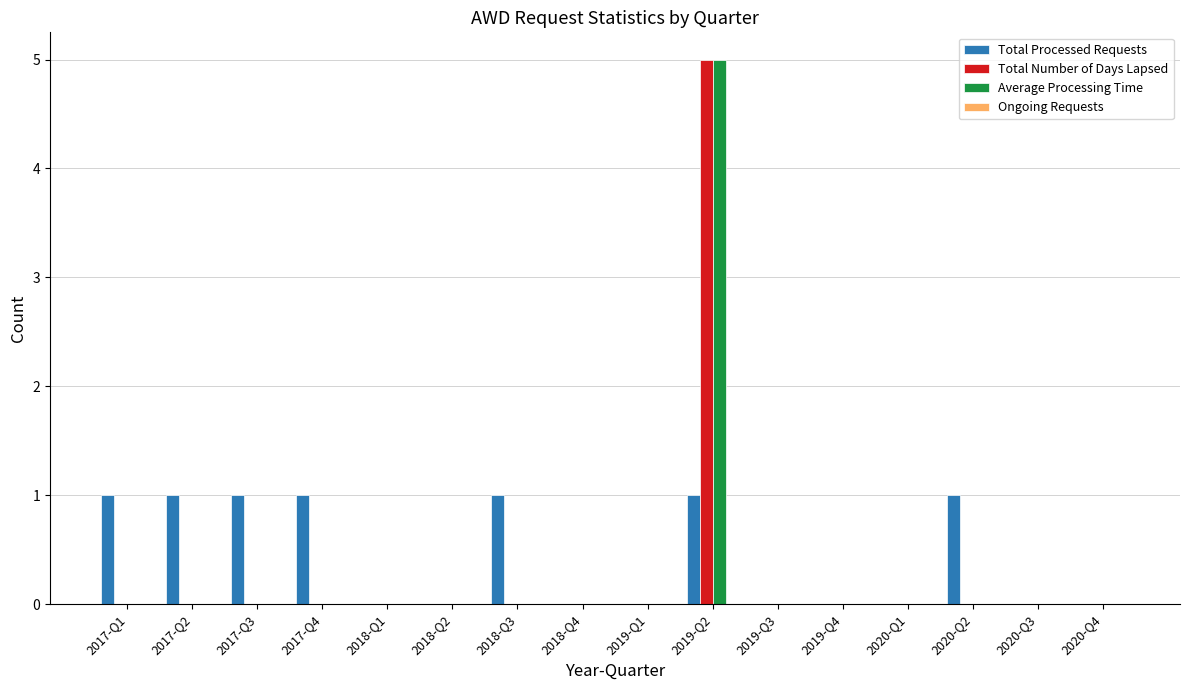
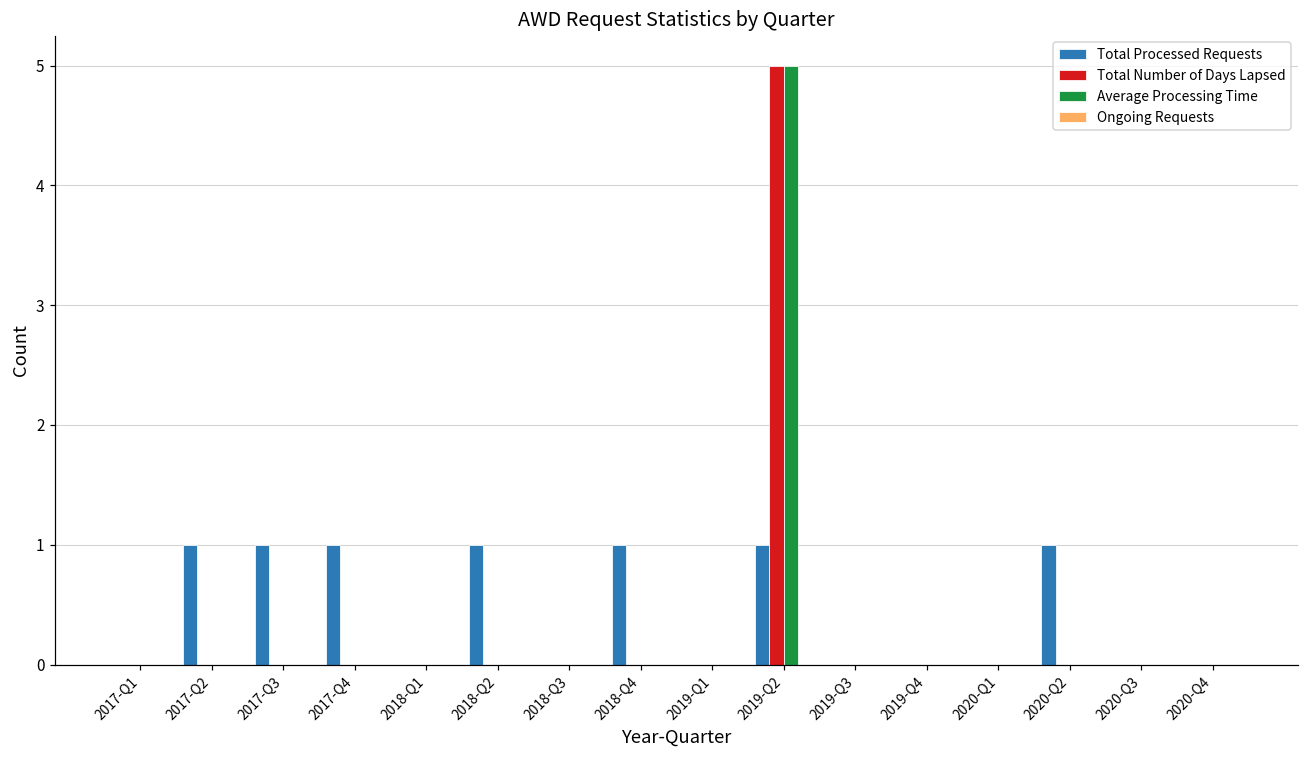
Total Processed Requests, 2017-Q1: 1 -> 0
Total Processed Requests, 2018-Q2: 0 -> 1
Total Processed Requests, 2018-Q3: 1 -> 0
Total Processed Requests, 2018-Q4: 0 -> 1
